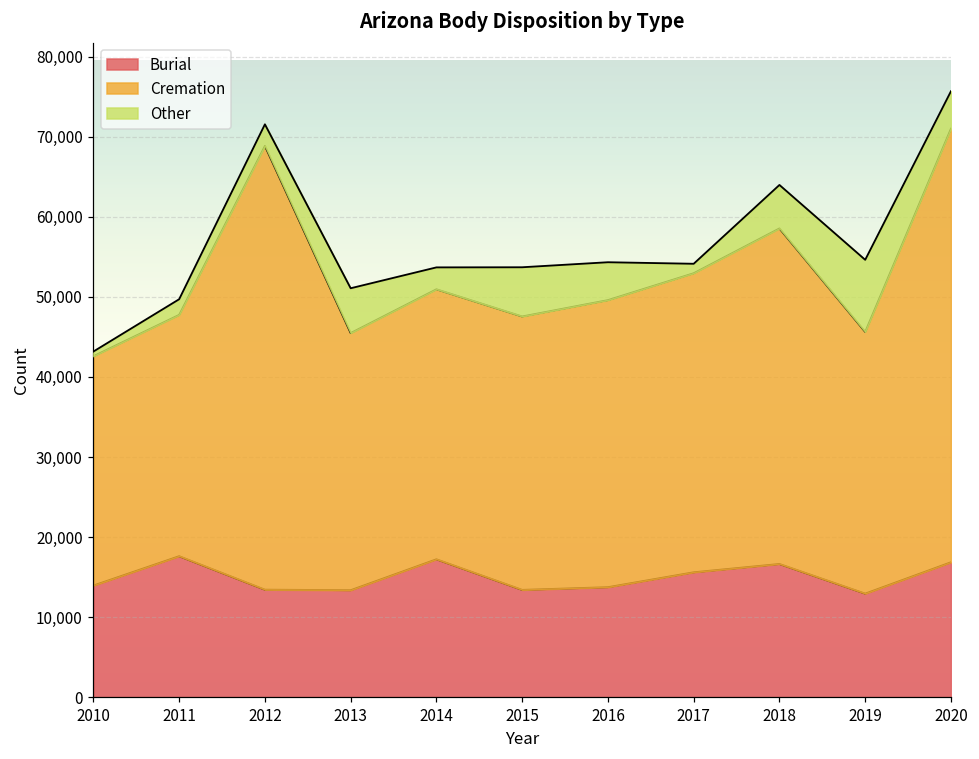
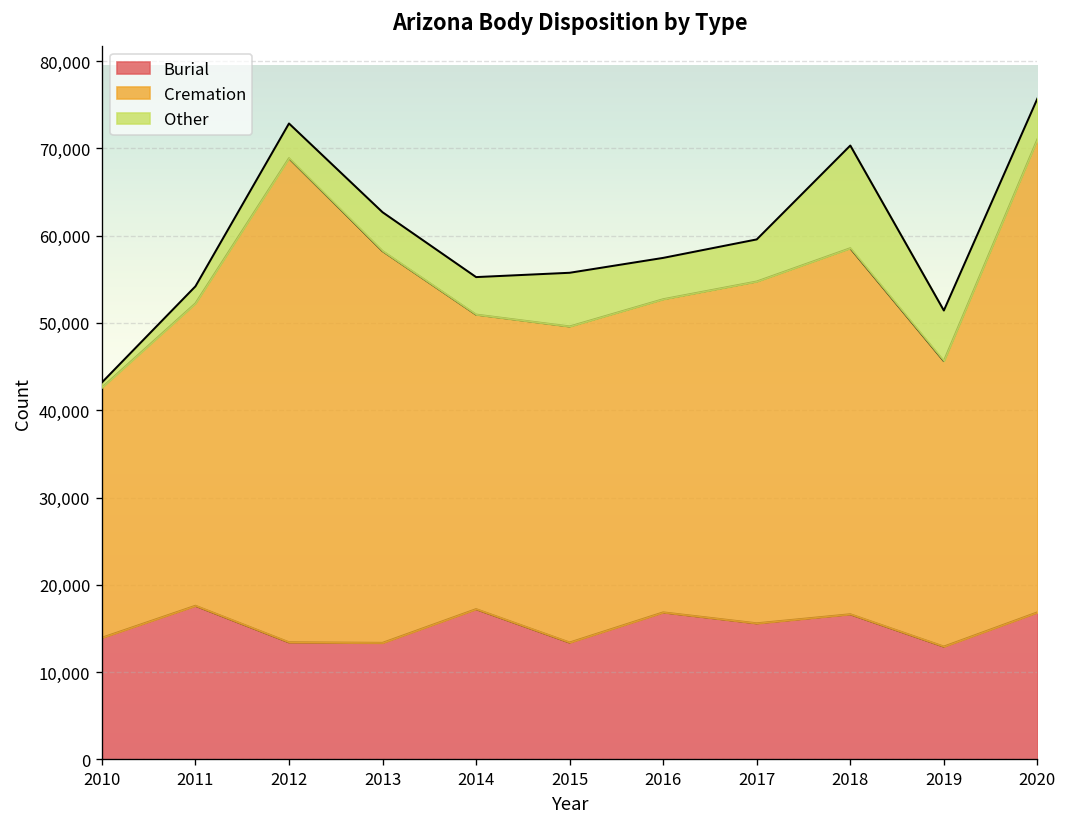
Cremation, 2011: 30,000 -> 35,000
Other, 2012: 3,000 -> 4,000
Cremation, 2013: 32,000 -> 45,000
Other, 2013: 6,000 -> 4,000
Other, 2014: 3,000 -> 4,000
Cremation, 2015: 34,000 -> 36,000
Burial, 2016: 14,000 -> 17,000
Cremation, 2017: 37,000 -> 39,000
Other, 2017: 1,000 -> 5,000
Other, 2018: 5,000 -> 12,000
Other, 2019: 9,000 -> 6,000
